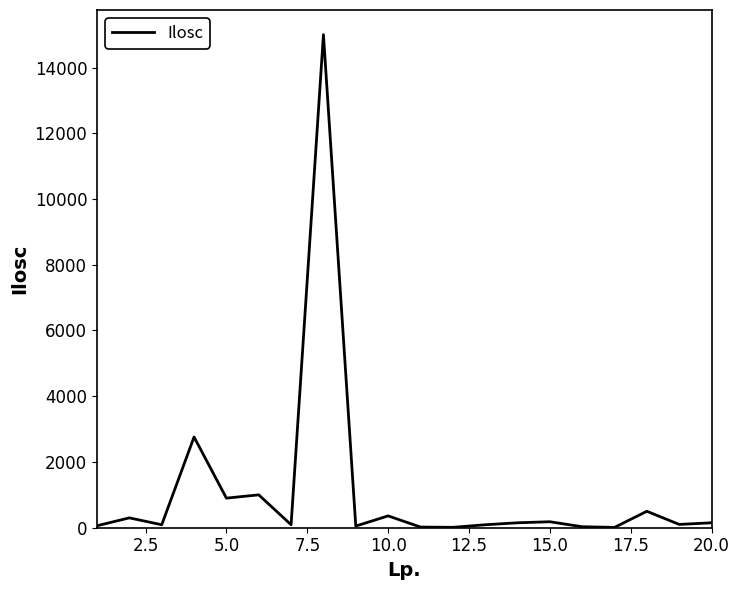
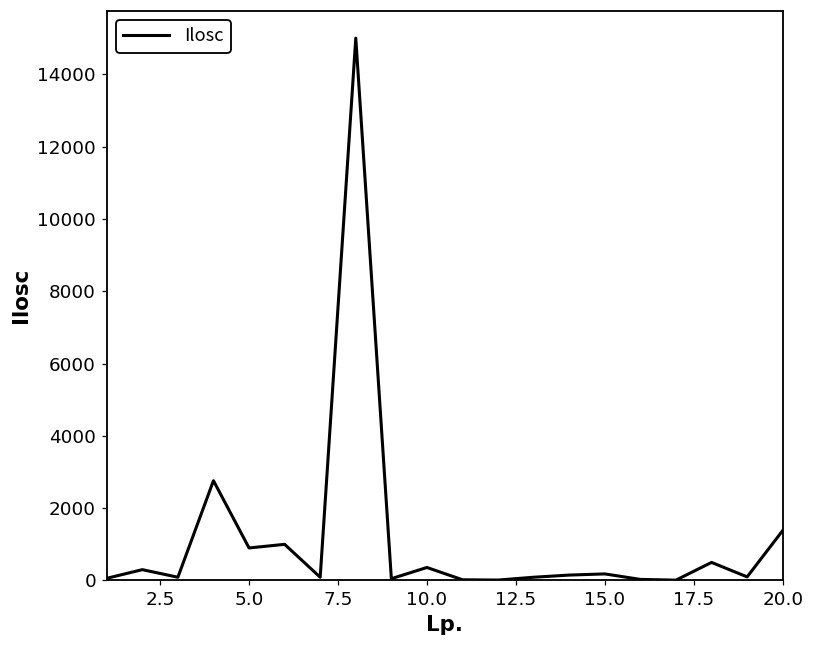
20.0: 200 -> 1400
